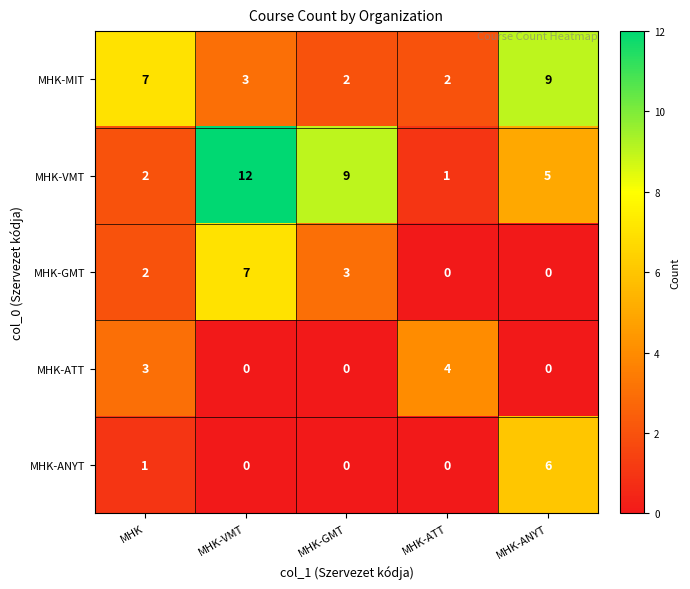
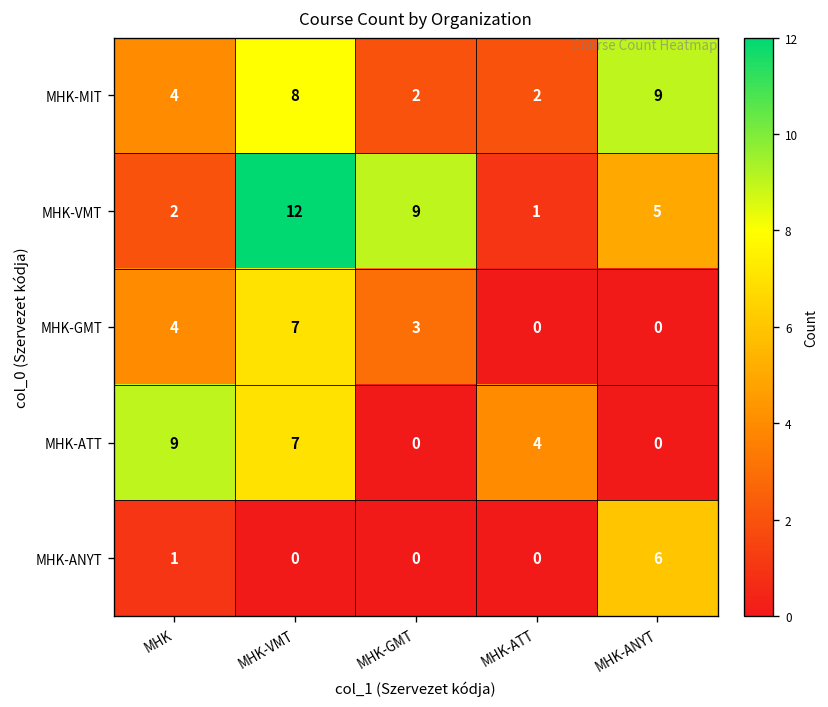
MHK-MIT, MHK: 7 -> 4
MHK-MIT, MHK-VMT: 3 -> 8
MHK-GMT, MHK: 2 -> 4
MHK-ATT, MHK: 3 -> 9
MHK-ATT, MHK-VMT: 0 -> 7
